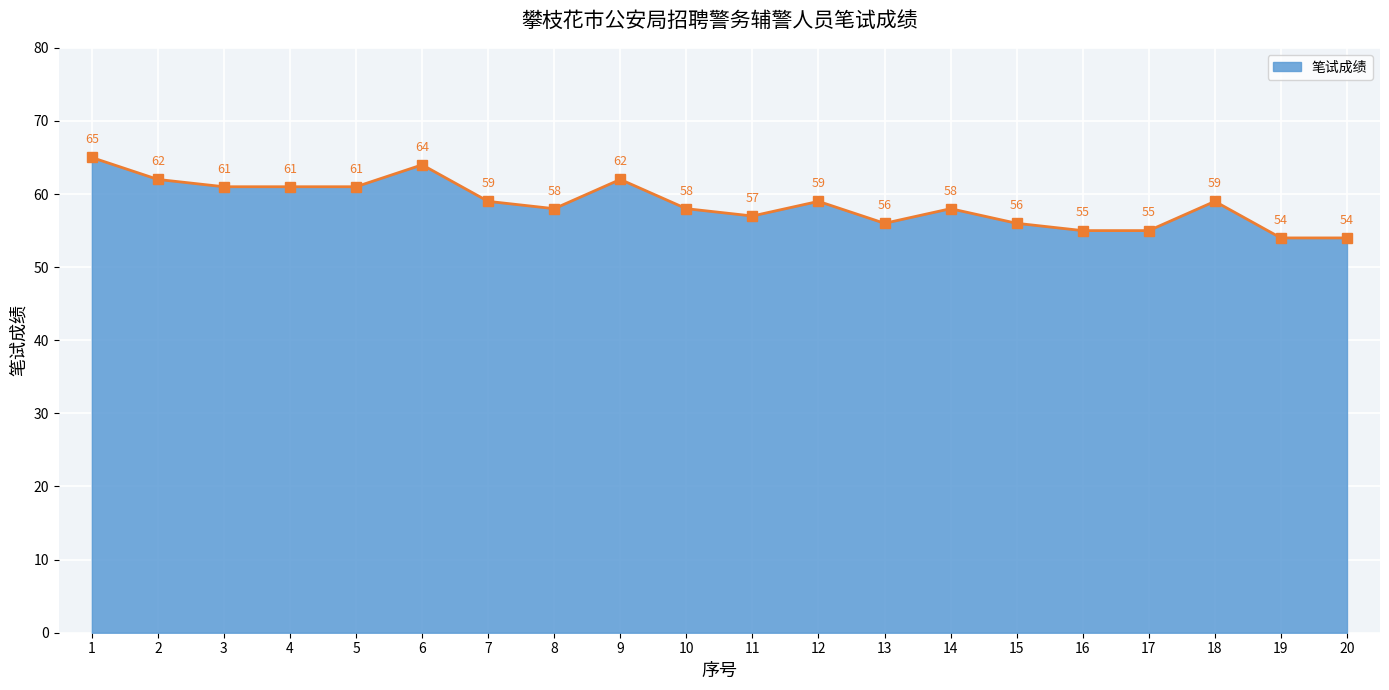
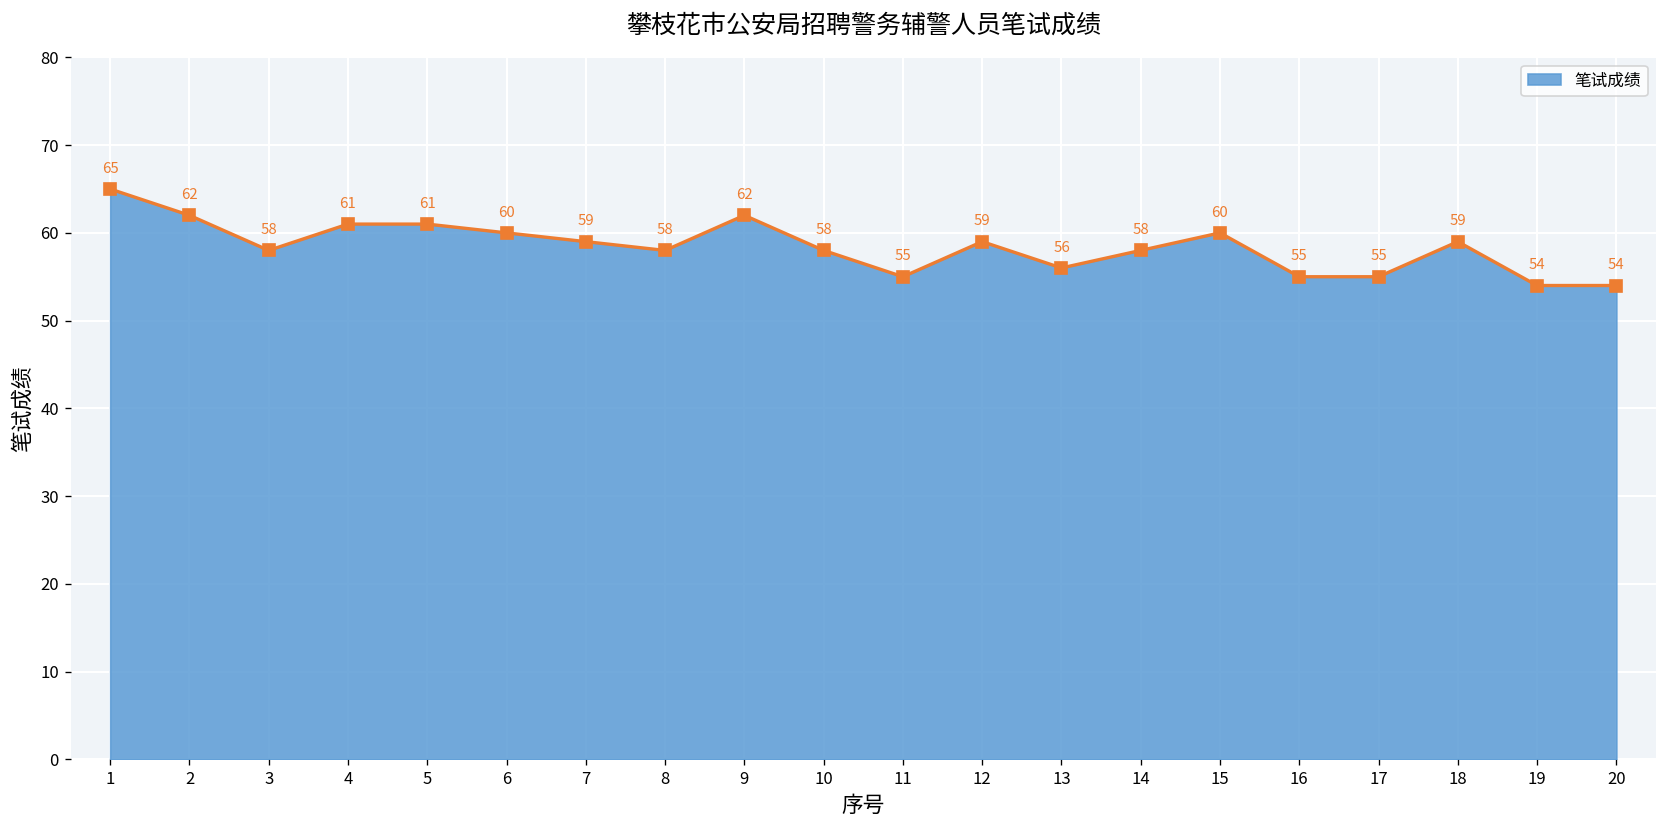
3: 61 -> 58
6: 64 -> 60
11: 57 -> 55
15: 56 -> 60
